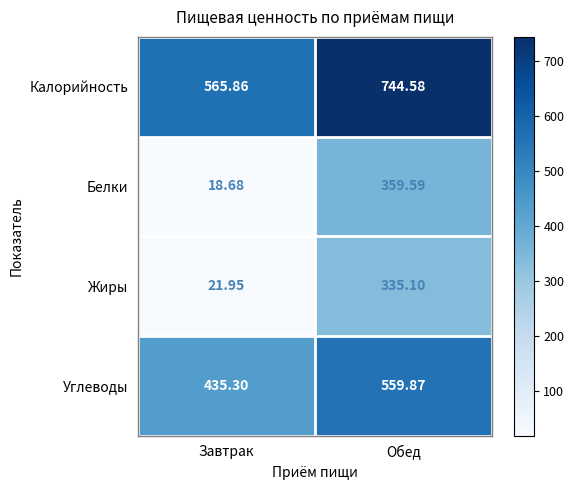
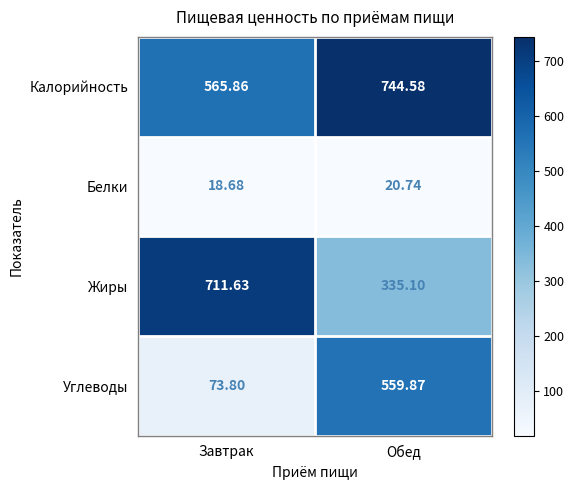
Белки, Обед: 359.59 -> 20.74
Жиры, Завтрак: 21.95 -> 711.63
Углеводы, Завтрак: 435.30 -> 73.80
